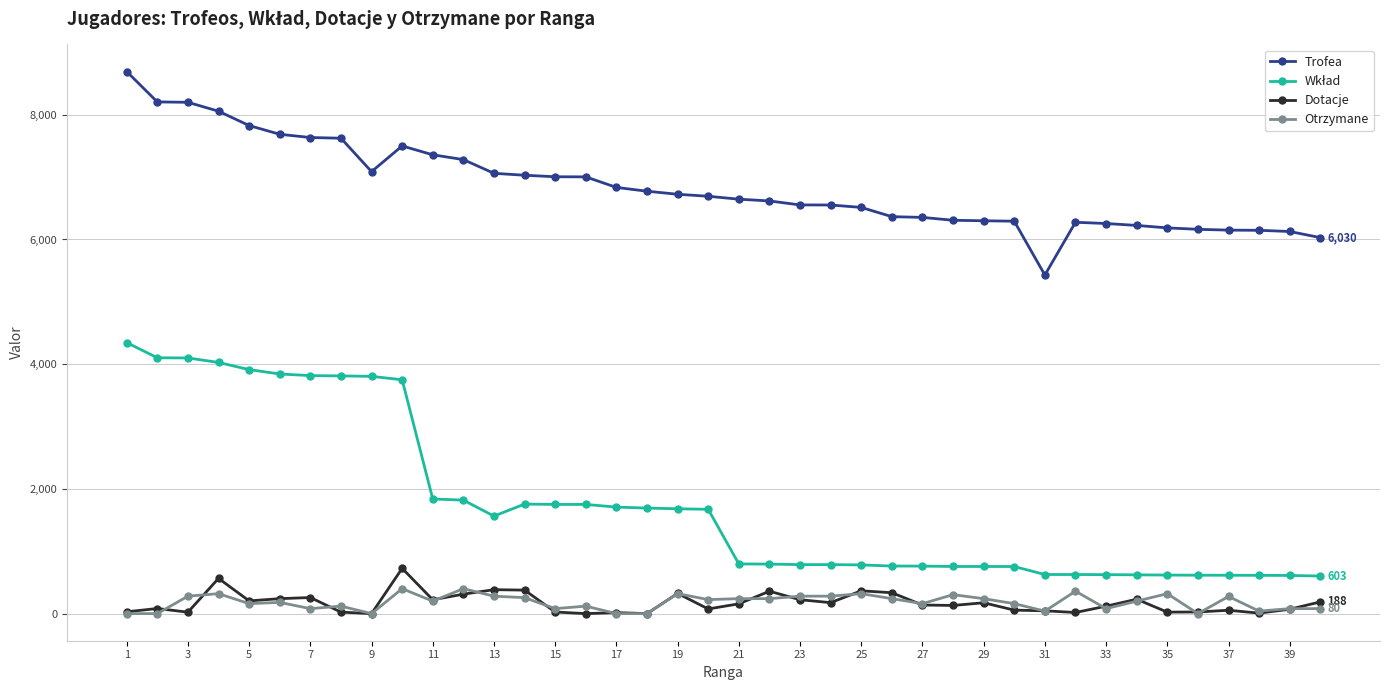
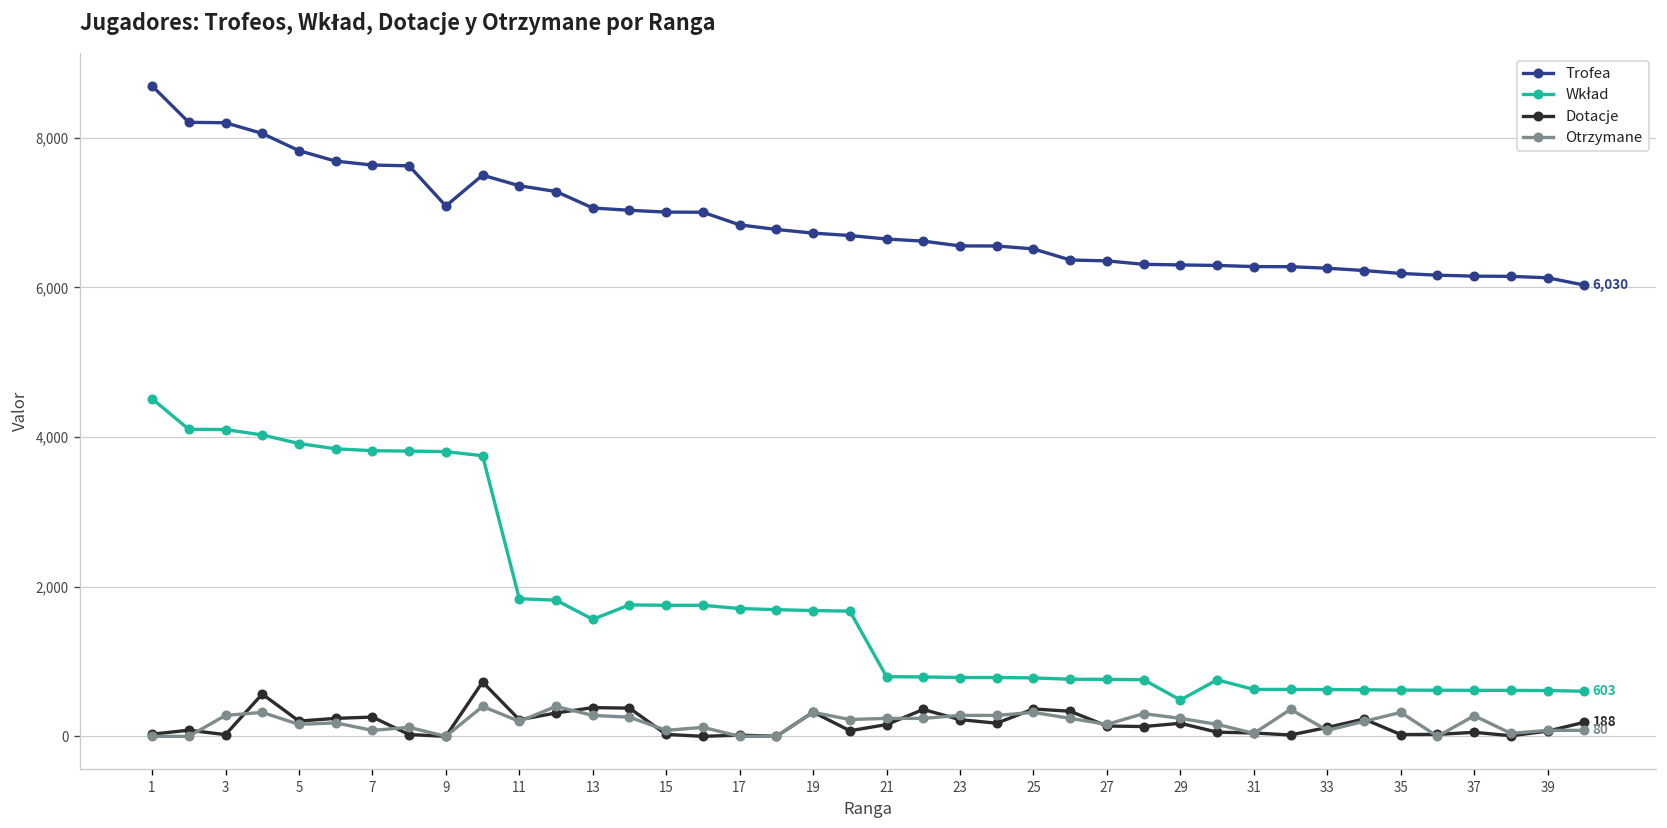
Wkład, 1: 4,300 -> 4,500
Wkład, 29: 800 -> 500
Trofea, 31: 5,400 -> 6,300
